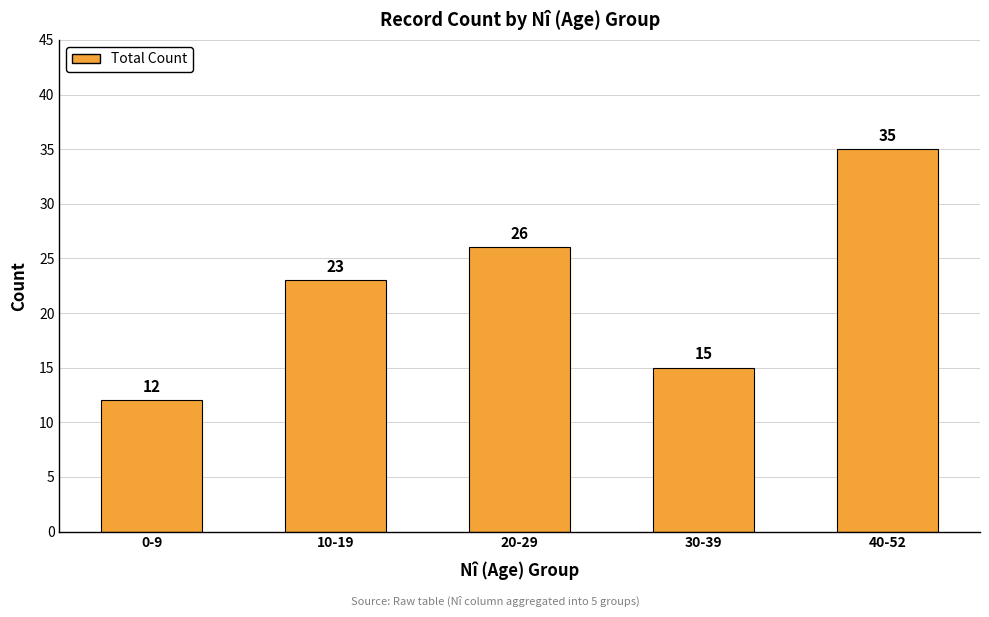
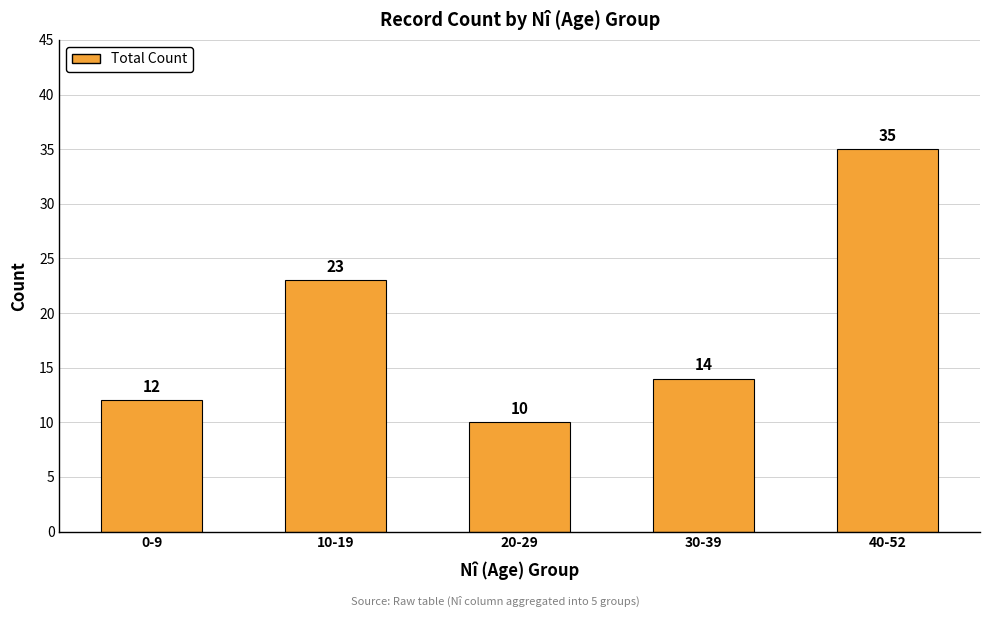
20-29: 26 -> 10
30-39: 15 -> 14
